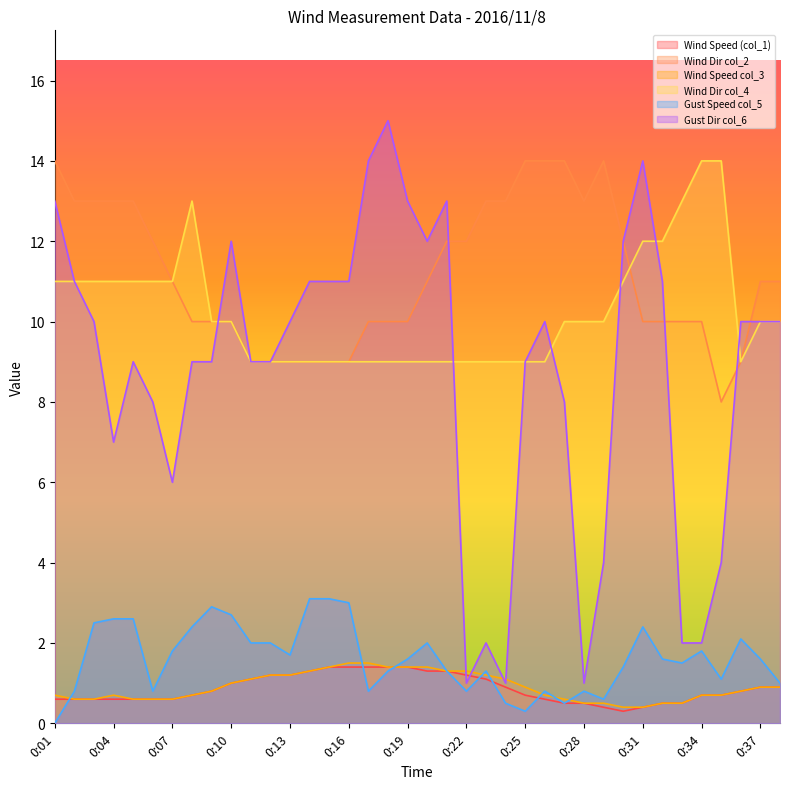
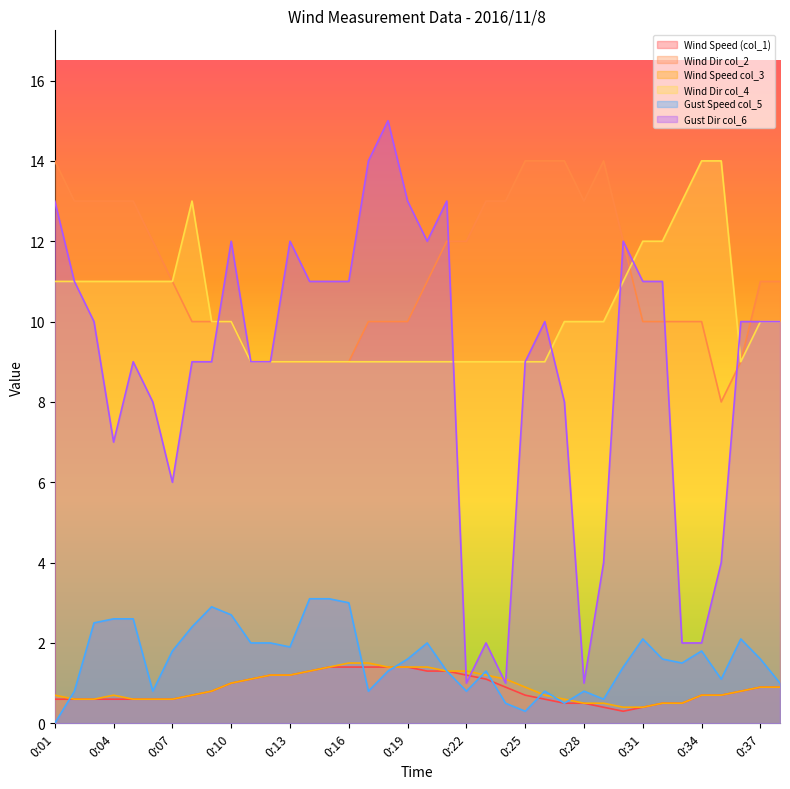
Gust Speed col_5, 0:13: 1.7 -> 1.9
Gust Dir col_6, 0:13: 10 -> 12
Gust Speed col_5, 0:31: 2.4 -> 2.1
Gust Dir col_6, 0:31: 14 -> 11
